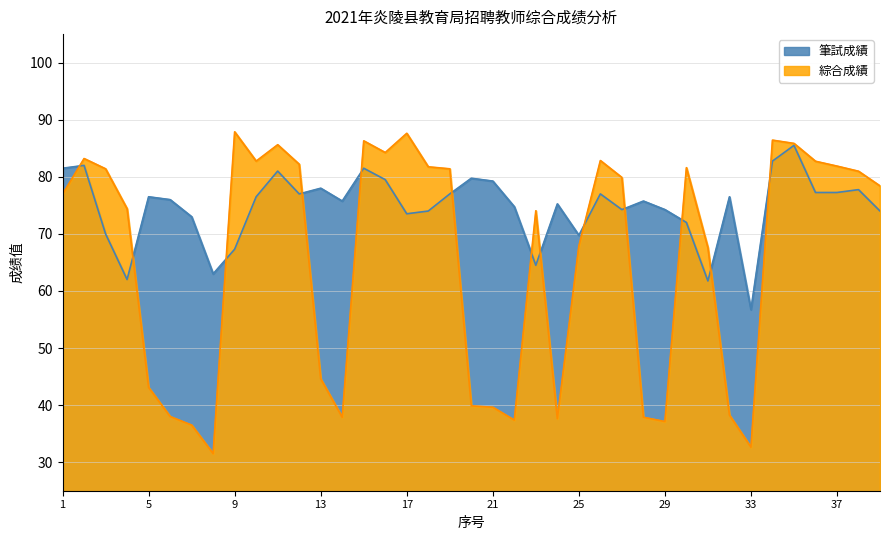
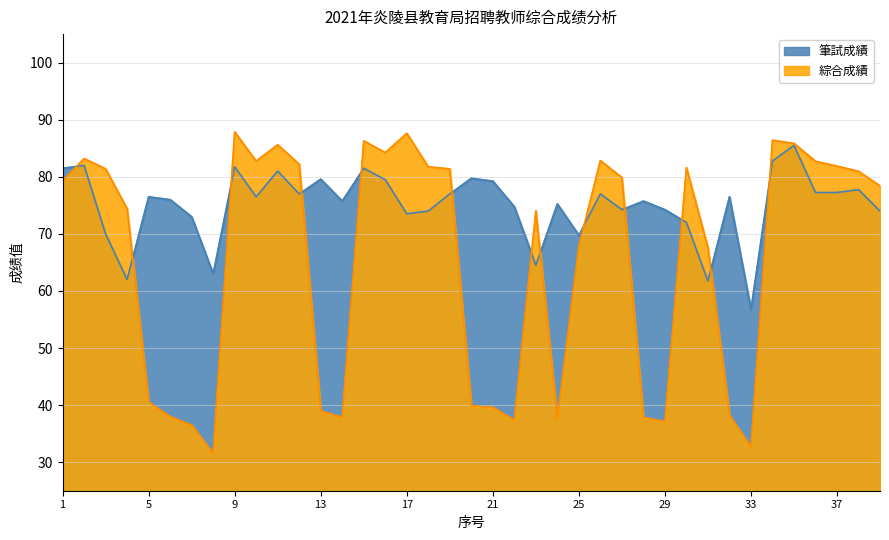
綜合成績, 1: 77 -> 79
綜合成績, 5: 43 -> 41
筆試成績, 9: 67 -> 82
筆試成績, 13: 78 -> 80
綜合成績, 13: 45 -> 39
